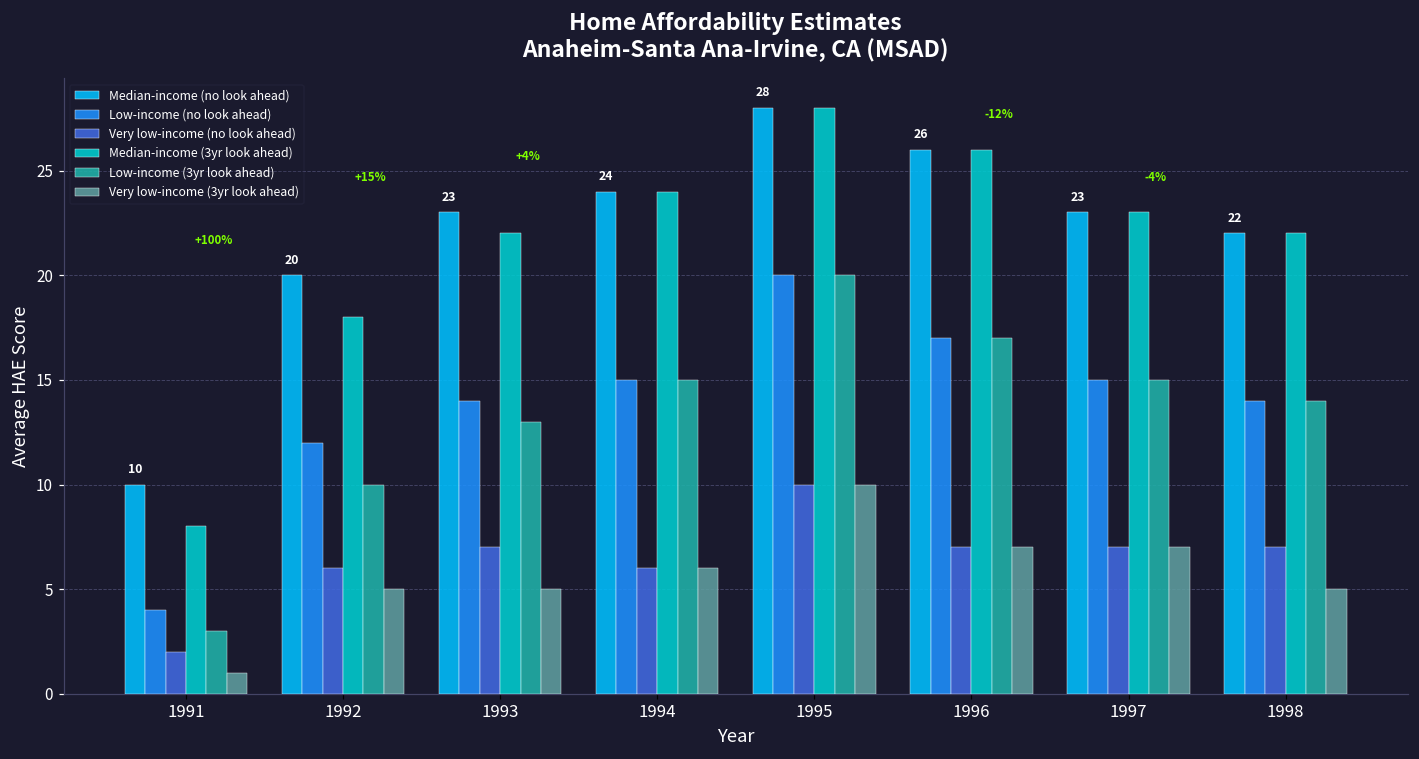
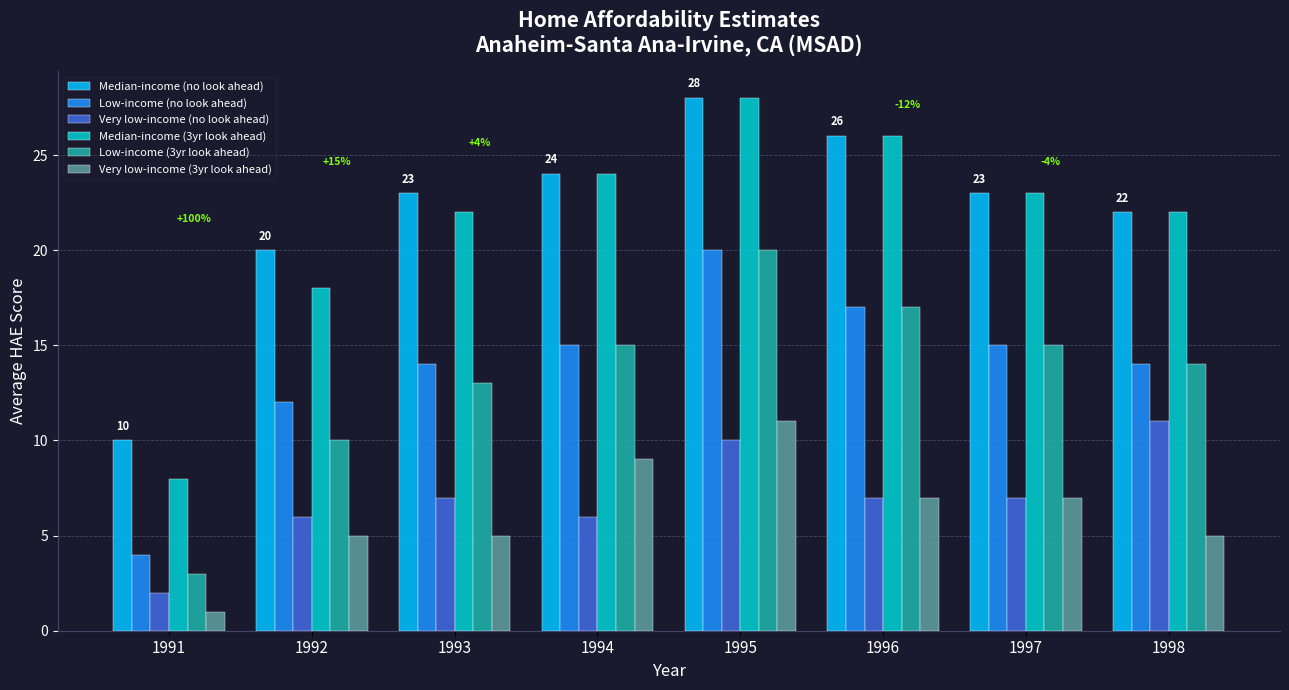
Very low-income (3yr look ahead), 1994: 6 -> 9
Very low-income (3yr look ahead), 1995: 10 -> 11
Very low-income (no look ahead), 1998: 7 -> 11
